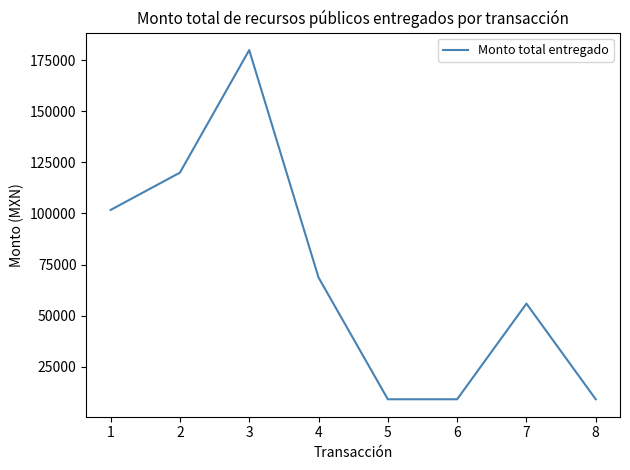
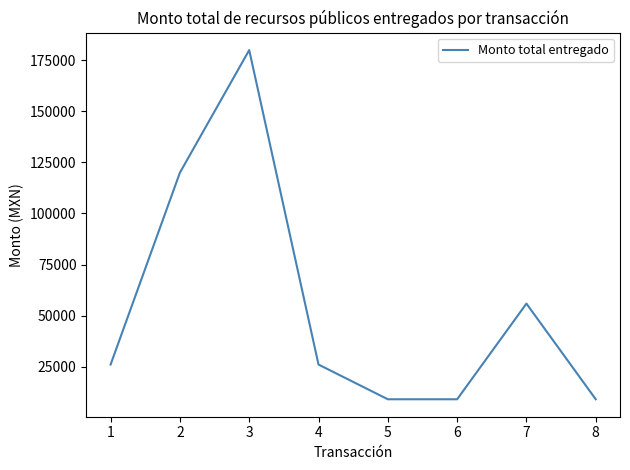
1: 102000 -> 26000
4: 69000 -> 26000
